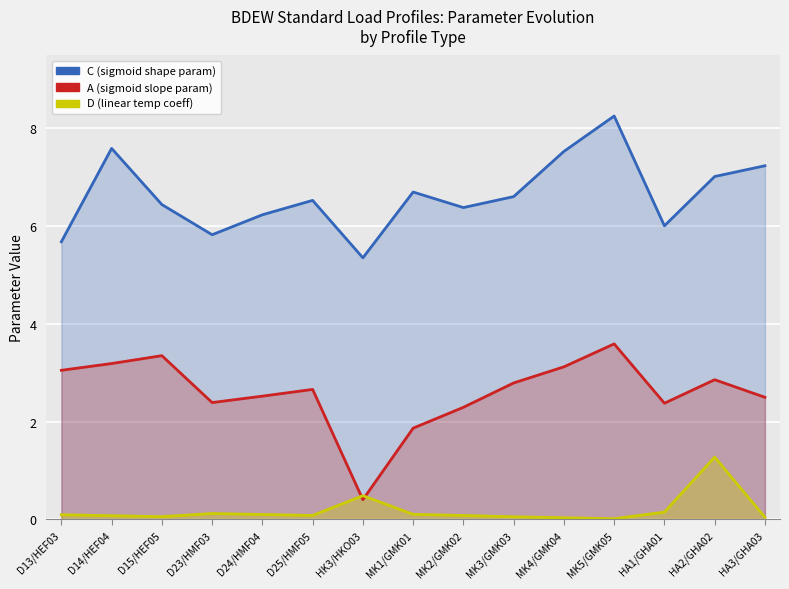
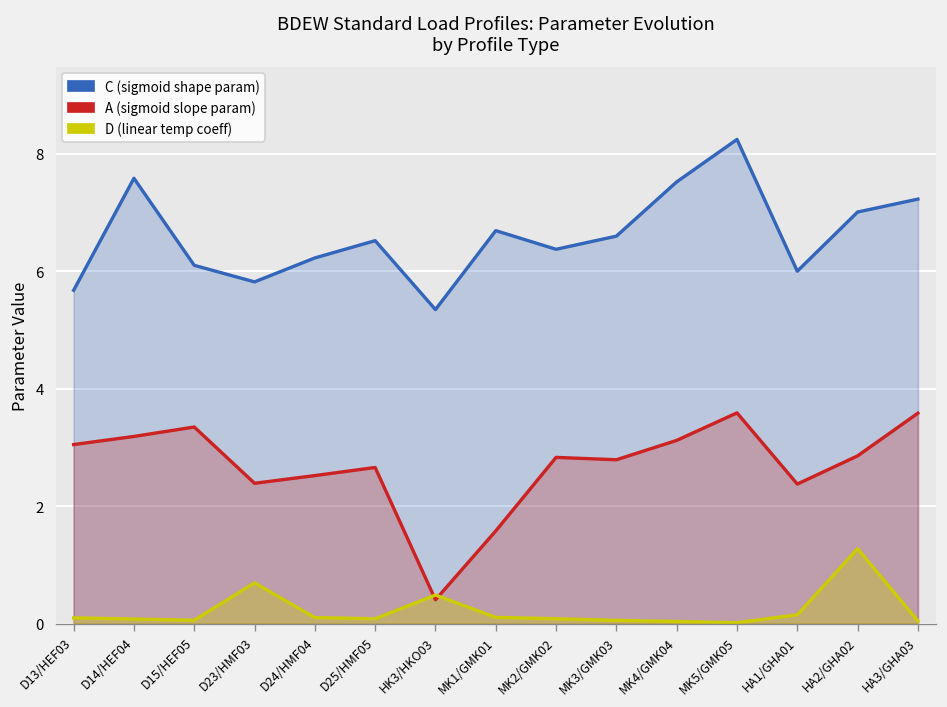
C (sigmoid shape param), D15/HEF05: 6.4 -> 6.1
D (linear temp coeff), D23/HMF03: 0.1 -> 0.7
A (sigmoid slope param), MK1/GMK01: 1.9 -> 1.6
A (sigmoid slope param), MK2/GMK02: 2.3 -> 2.8
A (sigmoid slope param), HA3/GHA03: 2.5 -> 3.6
